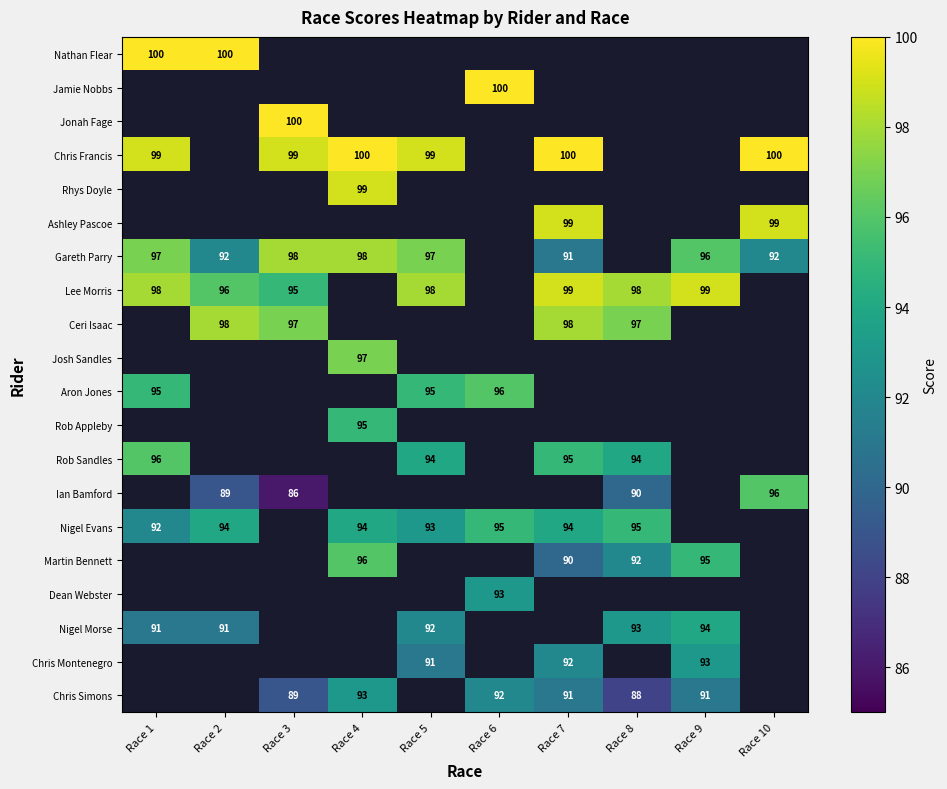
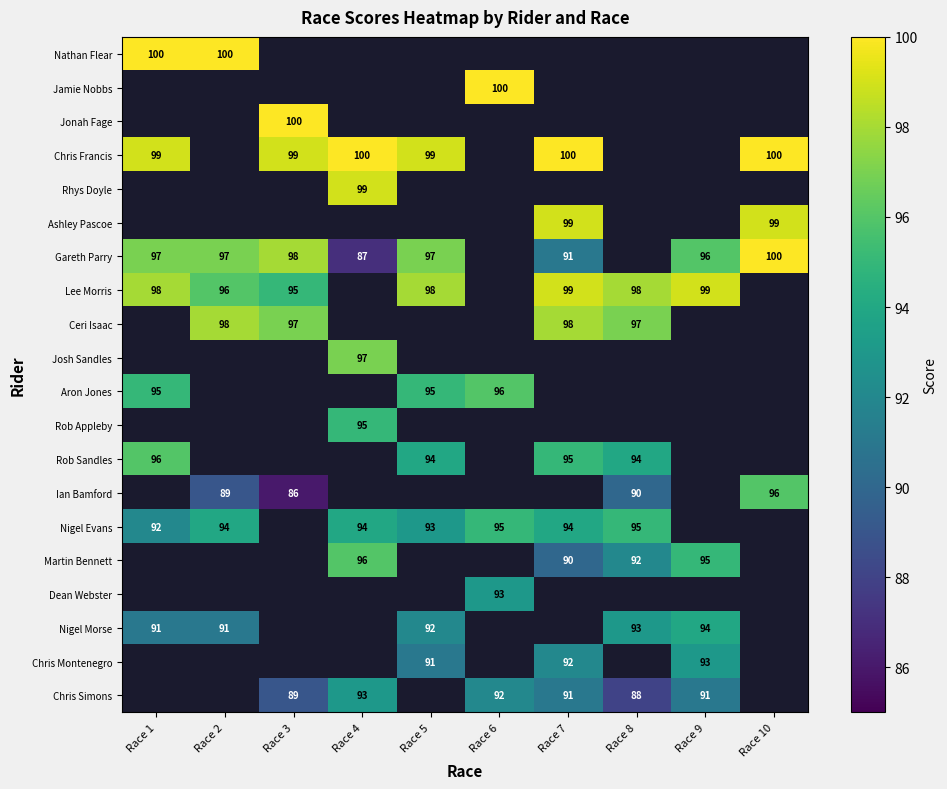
Gareth Parry, Race 2: 92 -> 97
Gareth Parry, Race 4: 98 -> 87
Gareth Parry, Race 10: 92 -> 100
